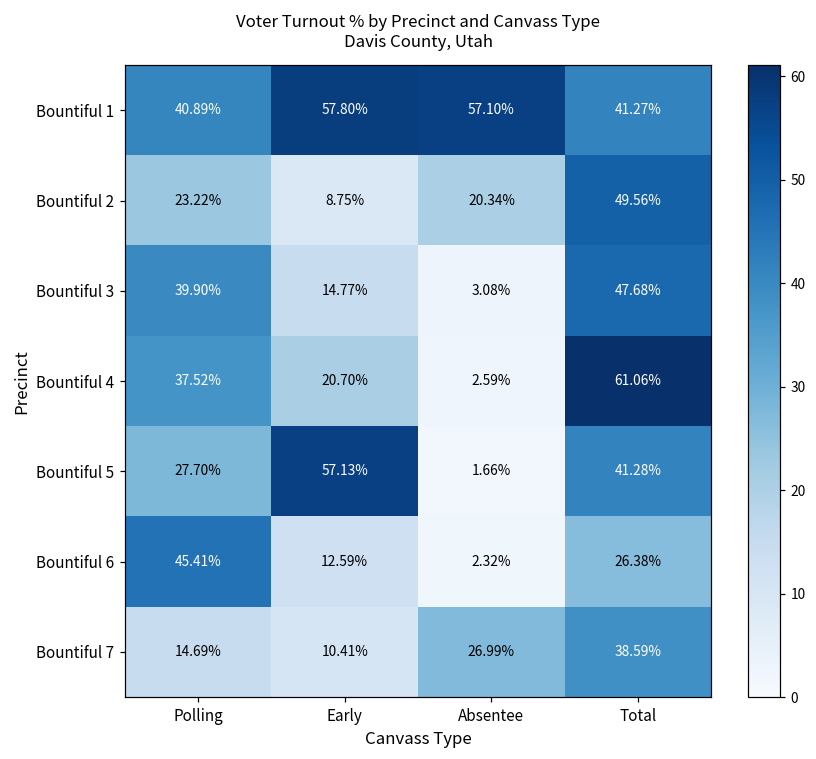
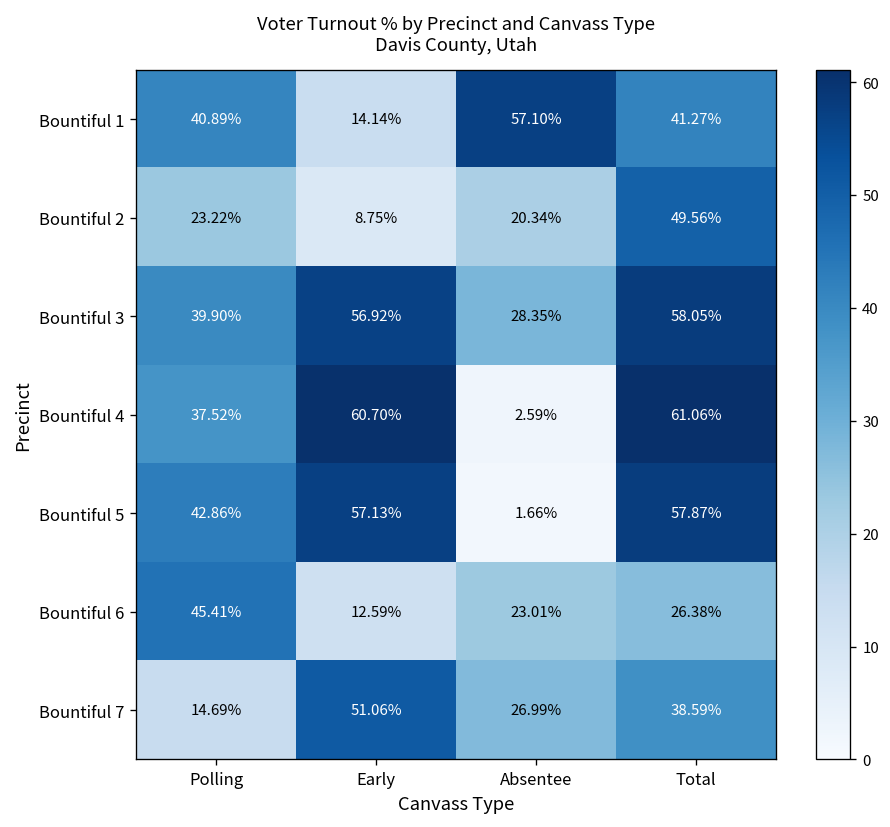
Bountiful 1, Early: 57.80% -> 14.14%
Bountiful 3, Early: 14.77% -> 56.92%
Bountiful 3, Absentee: 3.08% -> 28.35%
Bountiful 3, Total: 47.68% -> 58.05%
Bountiful 4, Early: 20.70% -> 60.70%
Bountiful 5, Polling: 27.70% -> 42.86%
Bountiful 5, Total: 41.28% -> 57.87%
Bountiful 6, Absentee: 2.32% -> 23.01%
Bountiful 7, Early: 10.41% -> 51.06%
